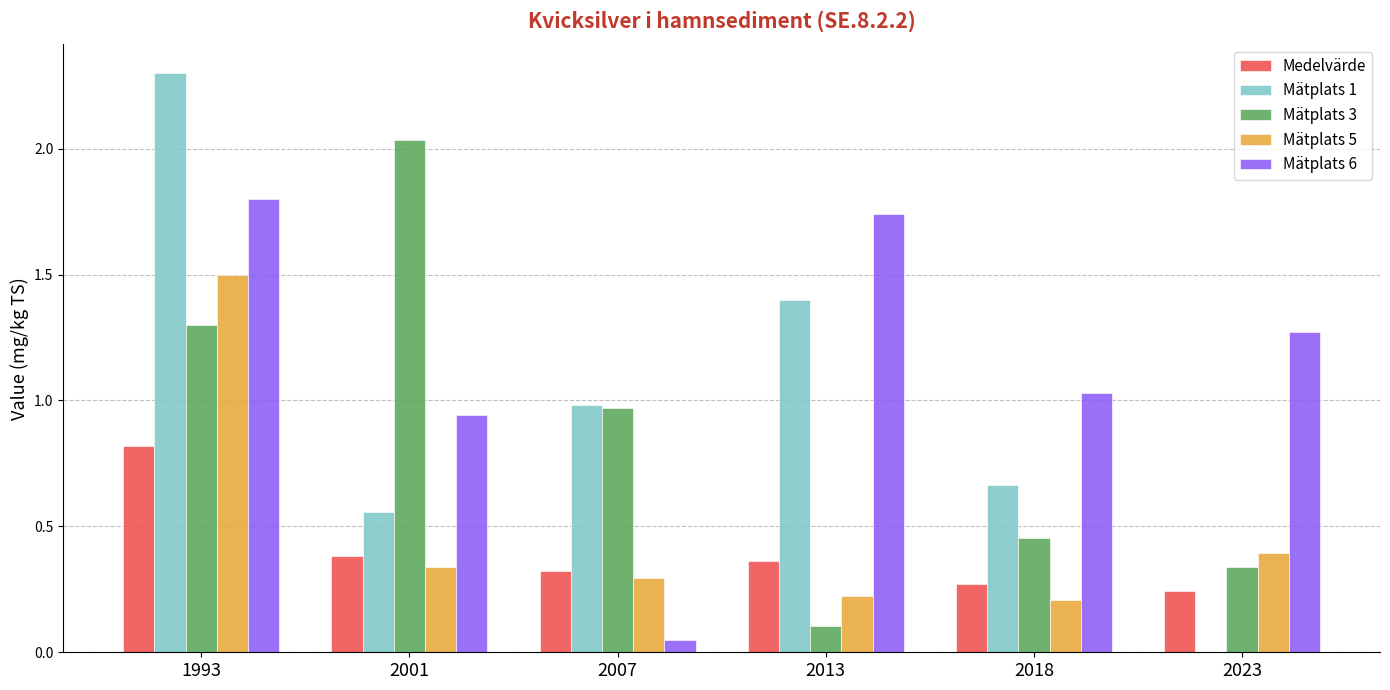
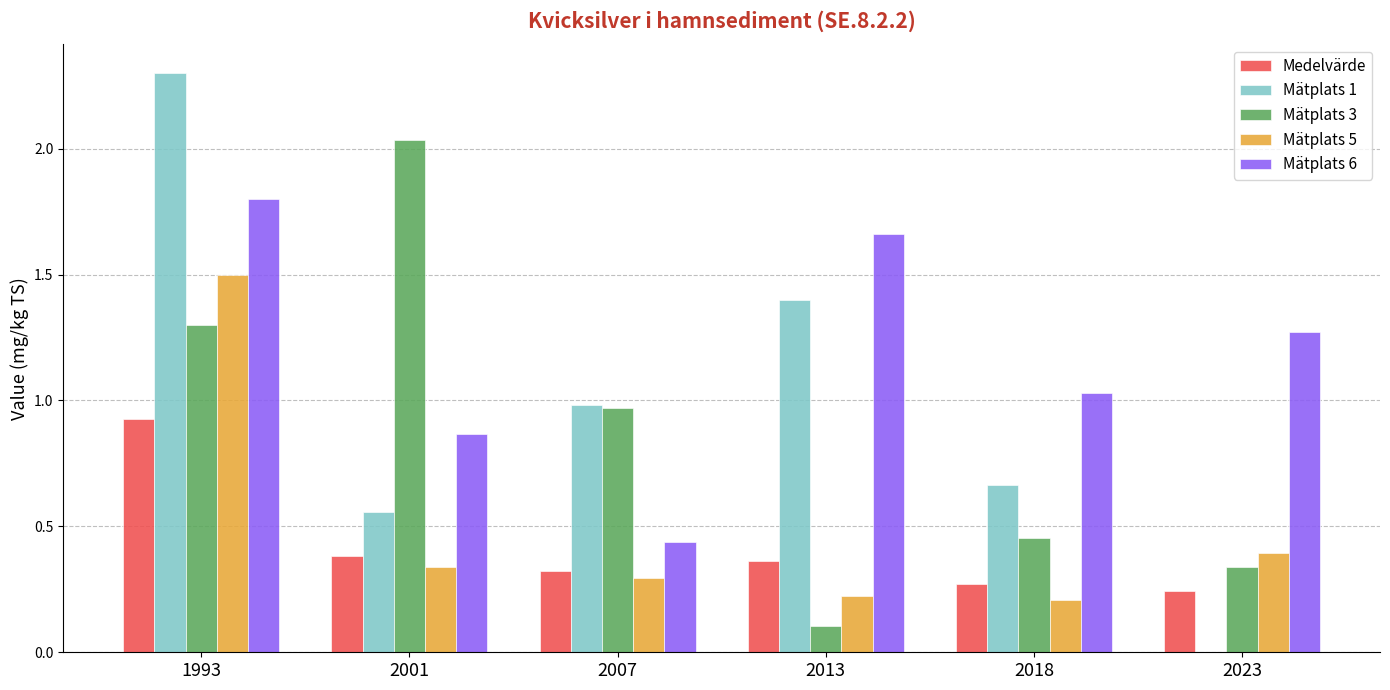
Medelvärde, 1993: 0.82 -> 0.93
Mätplats 6, 2001: 0.94 -> 0.87
Mätplats 6, 2007: 0.05 -> 0.44
Mätplats 6, 2013: 1.74 -> 1.66
